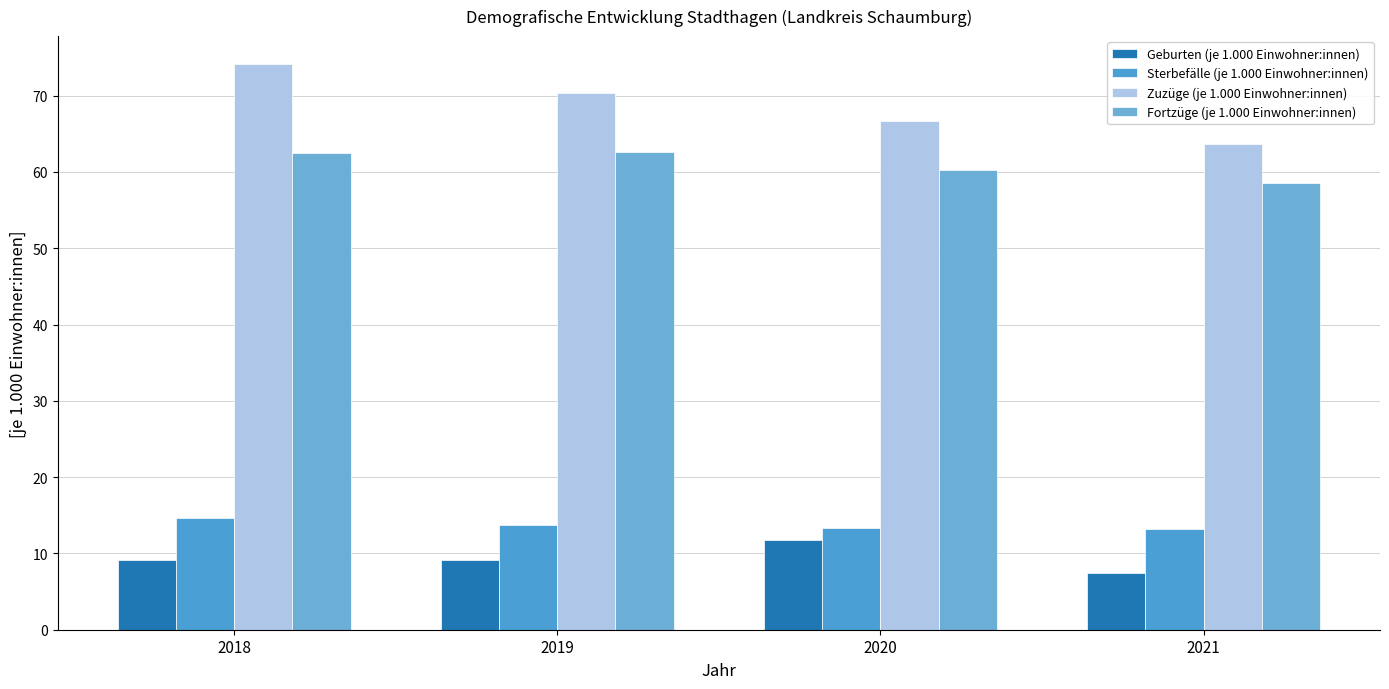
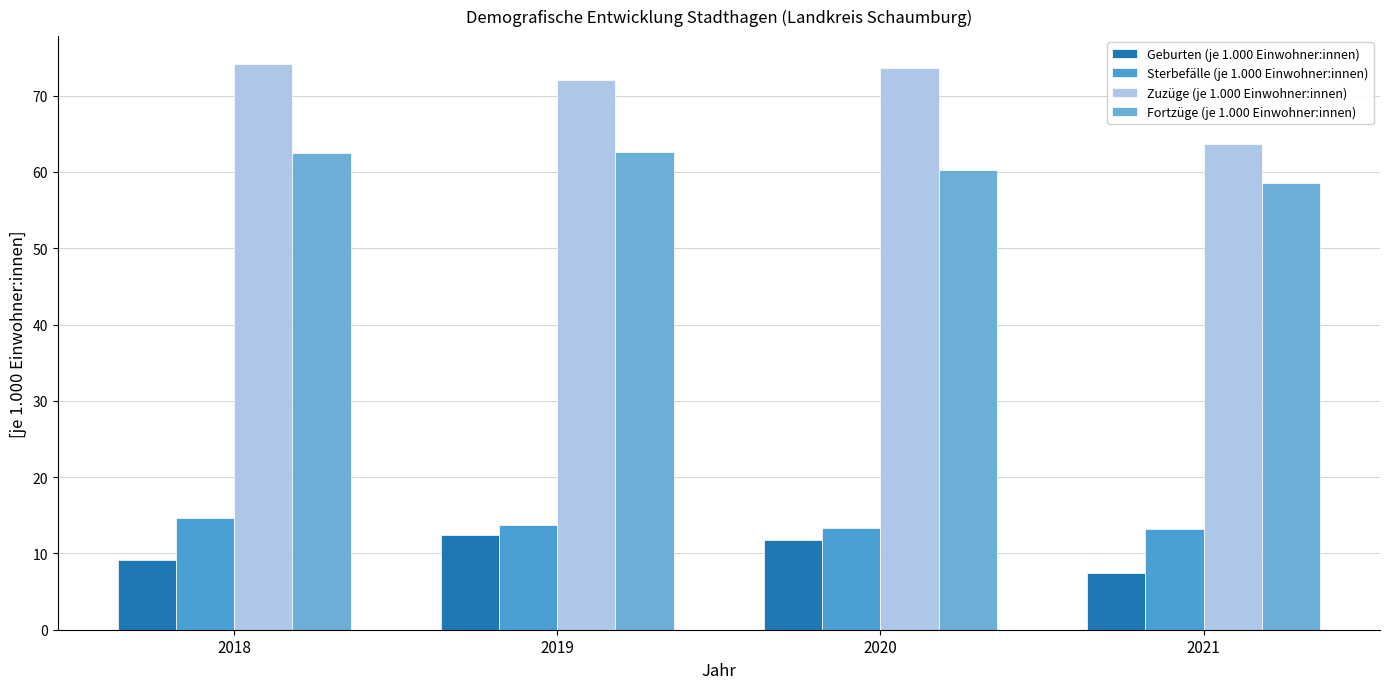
Geburten (je 1.000 Einwohner:innen), 2019: 9 -> 12
Zuzüge (je 1.000 Einwohner:innen), 2019: 70 -> 72
Zuzüge (je 1.000 Einwohner:innen), 2020: 67 -> 74
